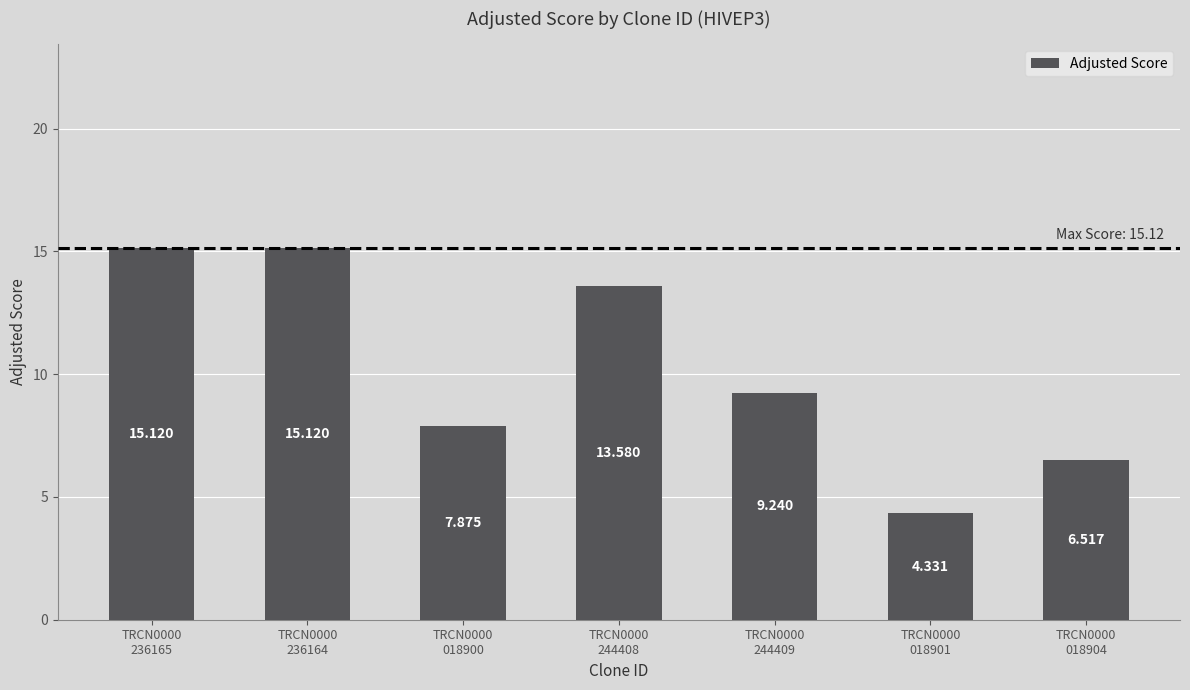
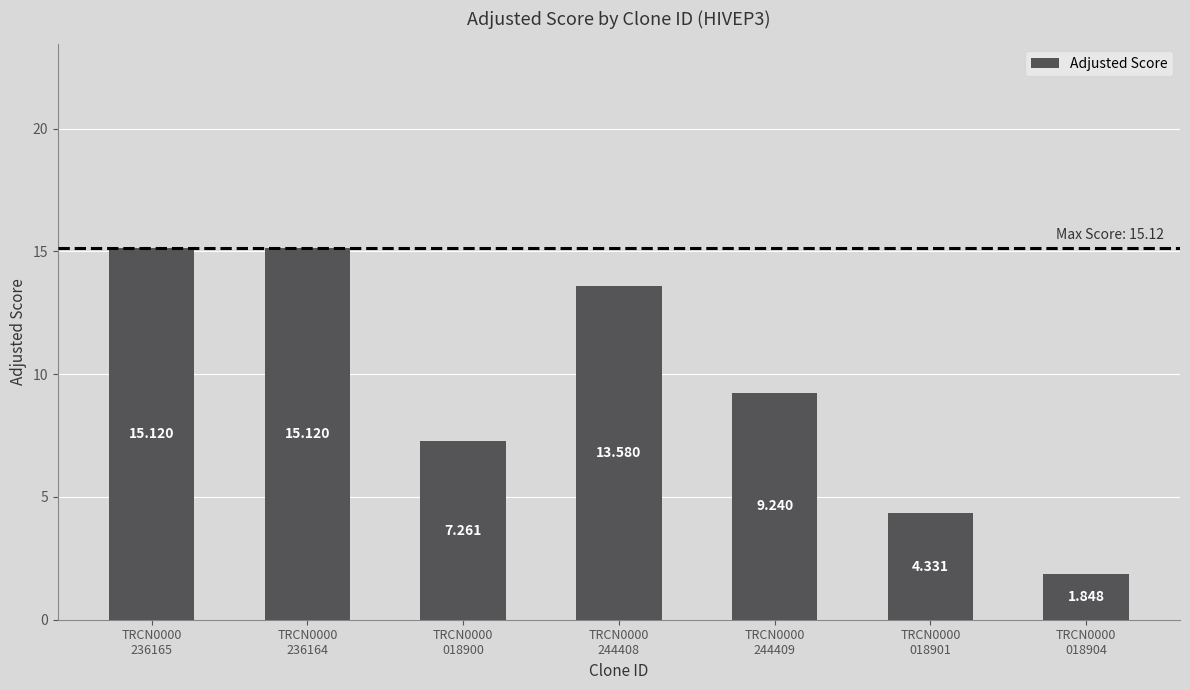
TRCN0000 018900: 7.875 -> 7.261
TRCN0000 018904: 6.517 -> 1.848
